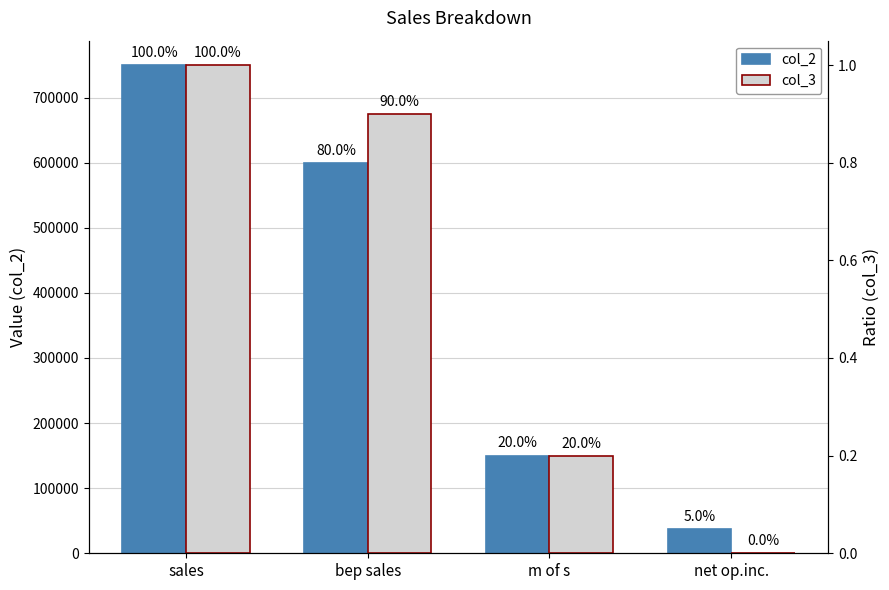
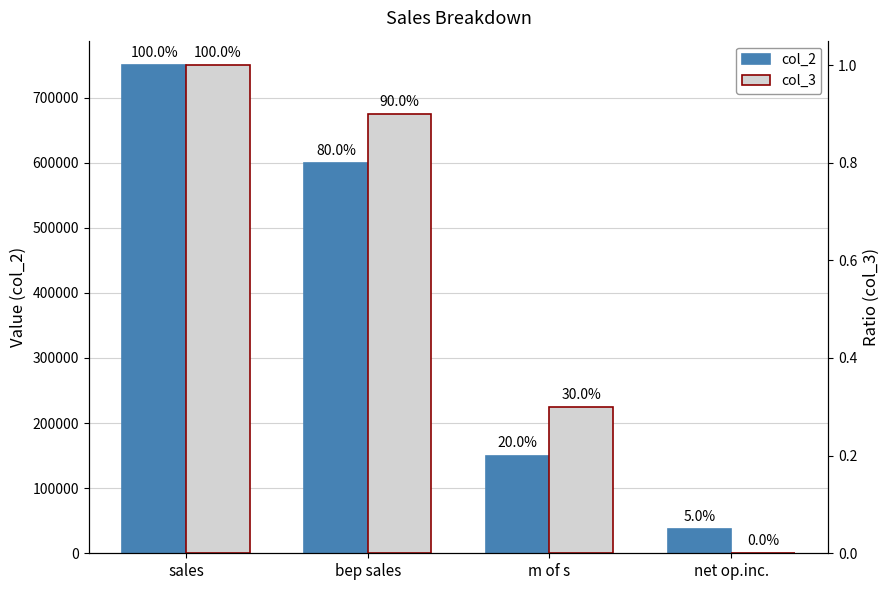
col_3, m of s: 20.0% -> 30.0%
